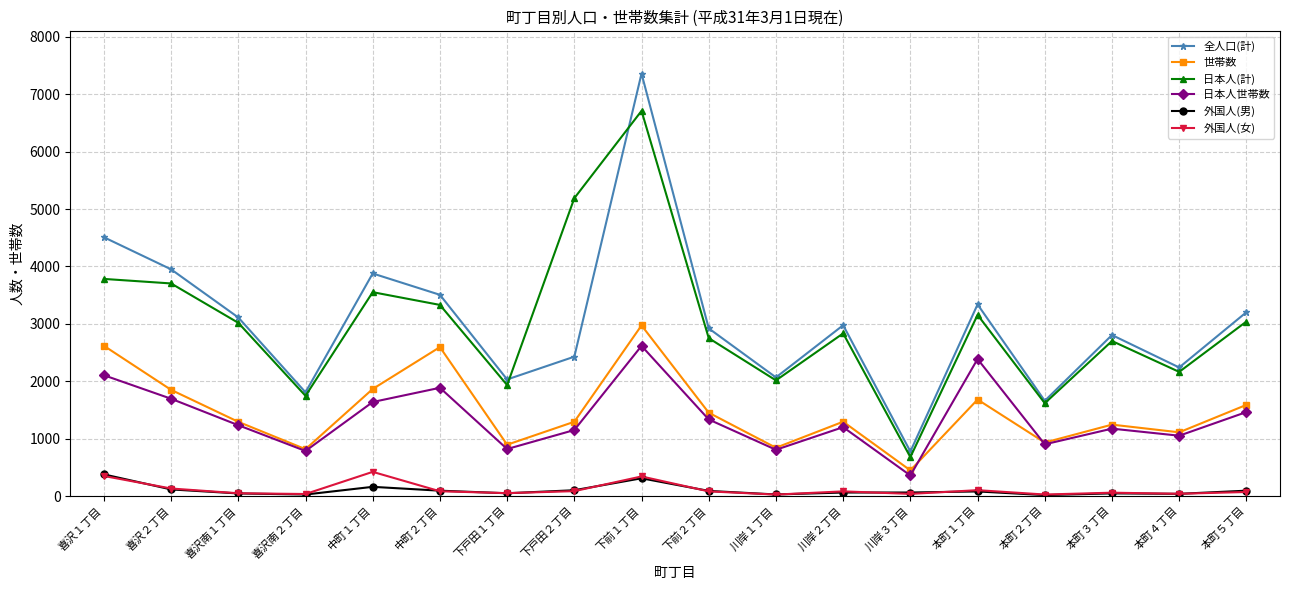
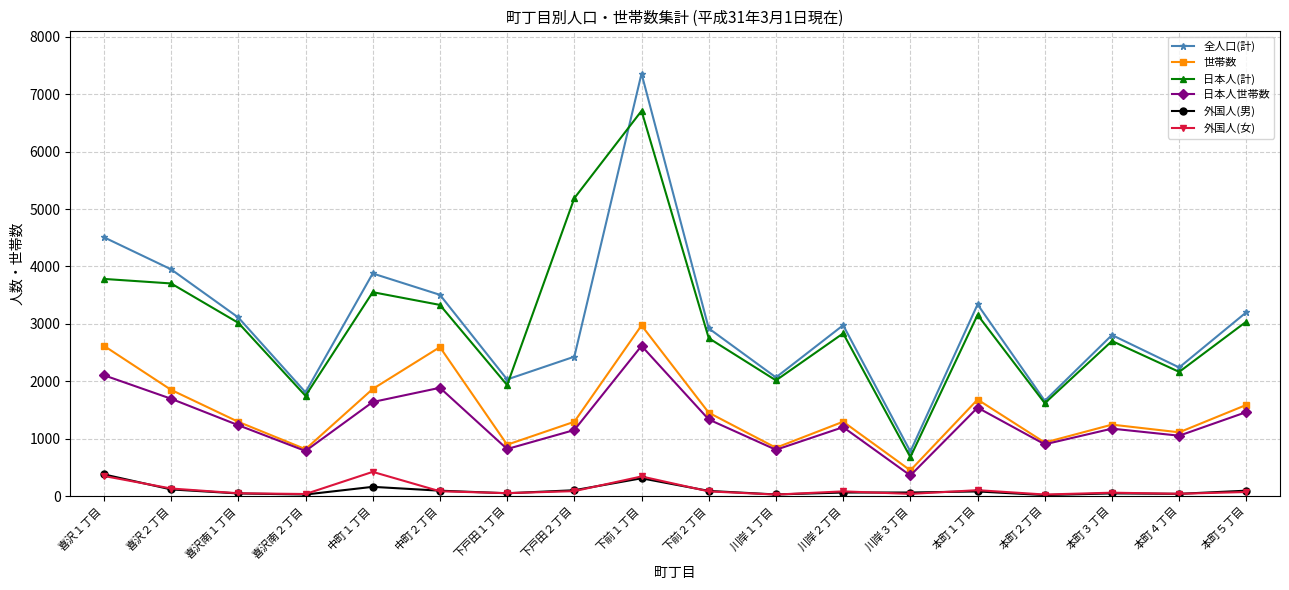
日本人世帯数, 本町１丁目: 2400 -> 1500
